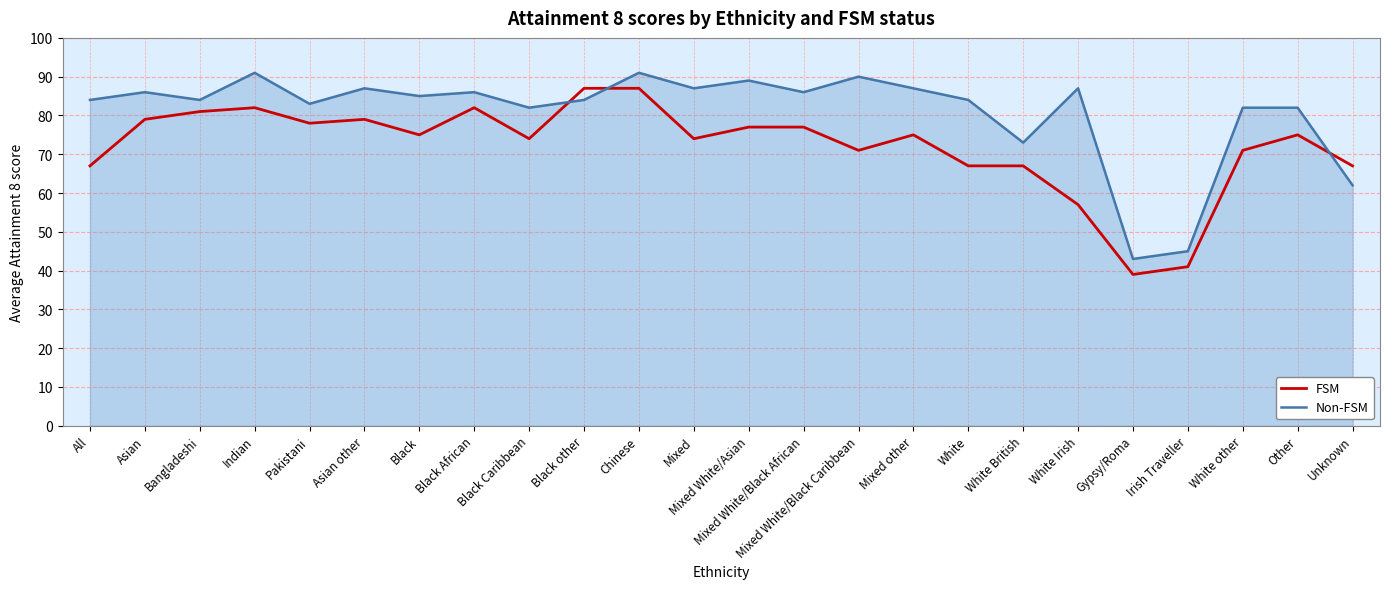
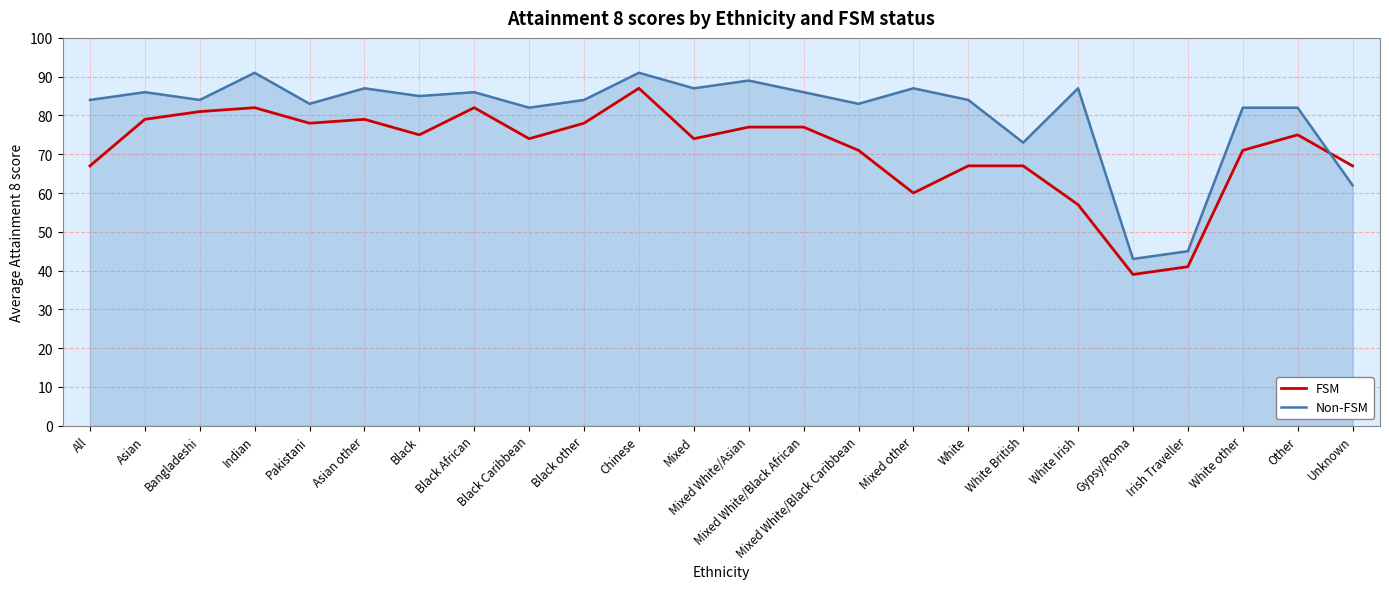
FSM, Black other: 87 -> 78
Non-FSM, Mixed White/Black Caribbean: 90 -> 83
FSM, Mixed other: 75 -> 60
